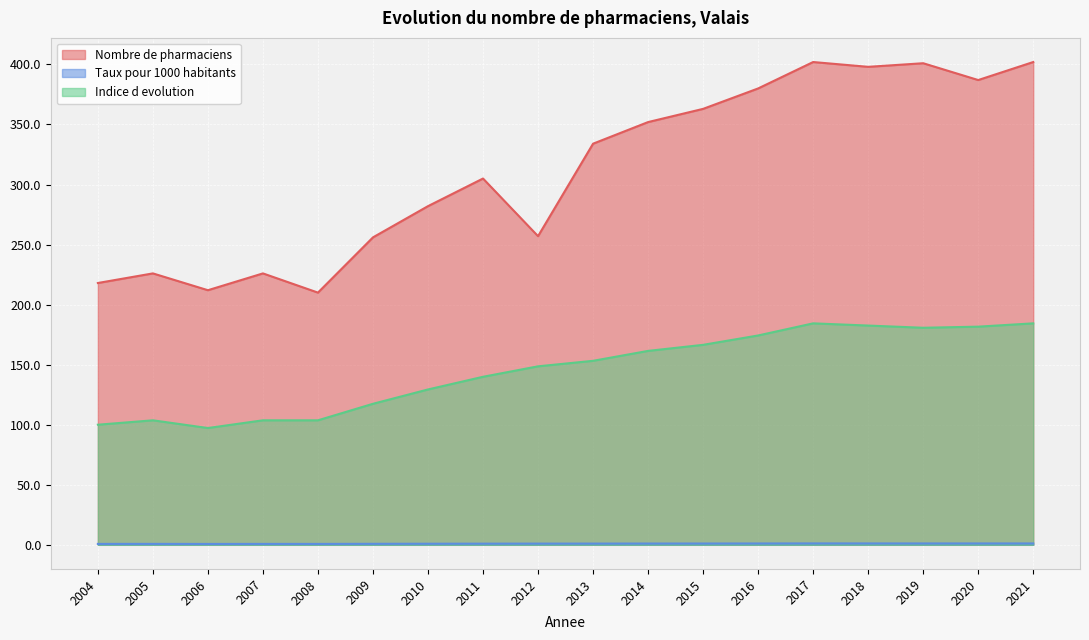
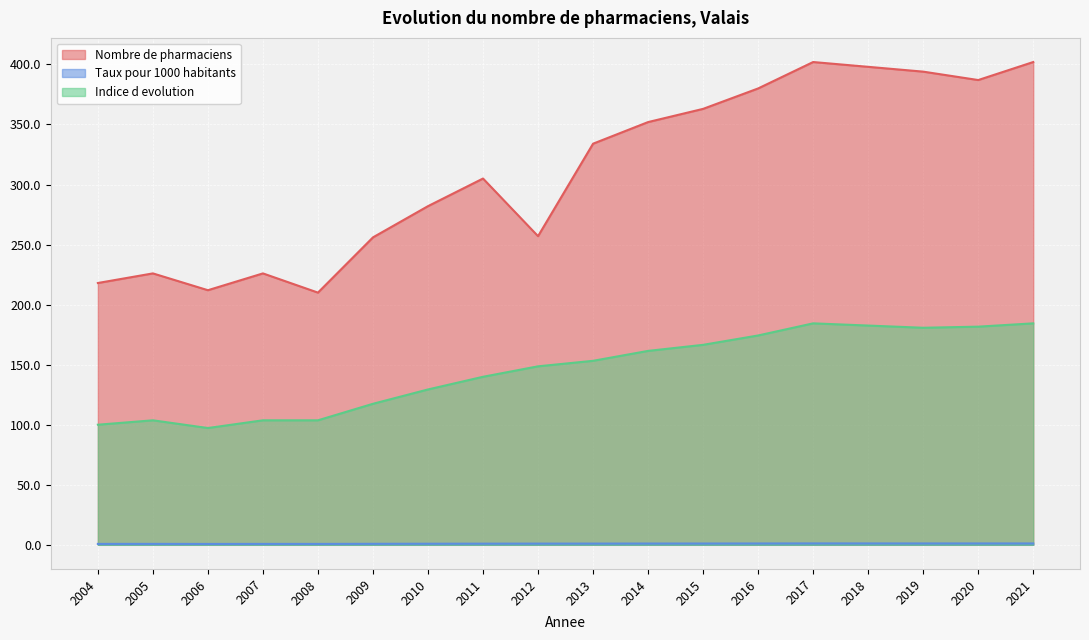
Nombre de pharmaciens, 2019: 401 -> 394
